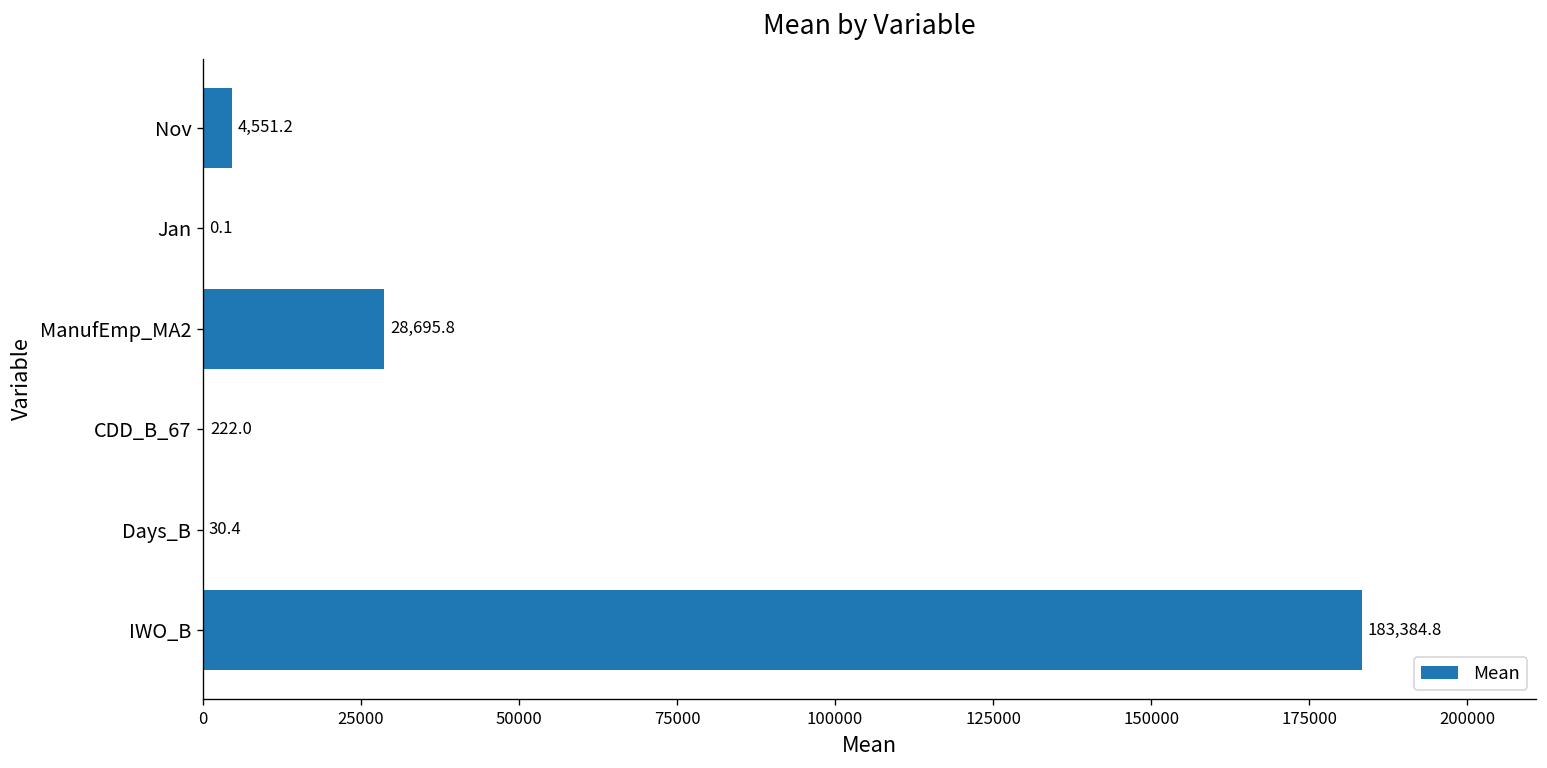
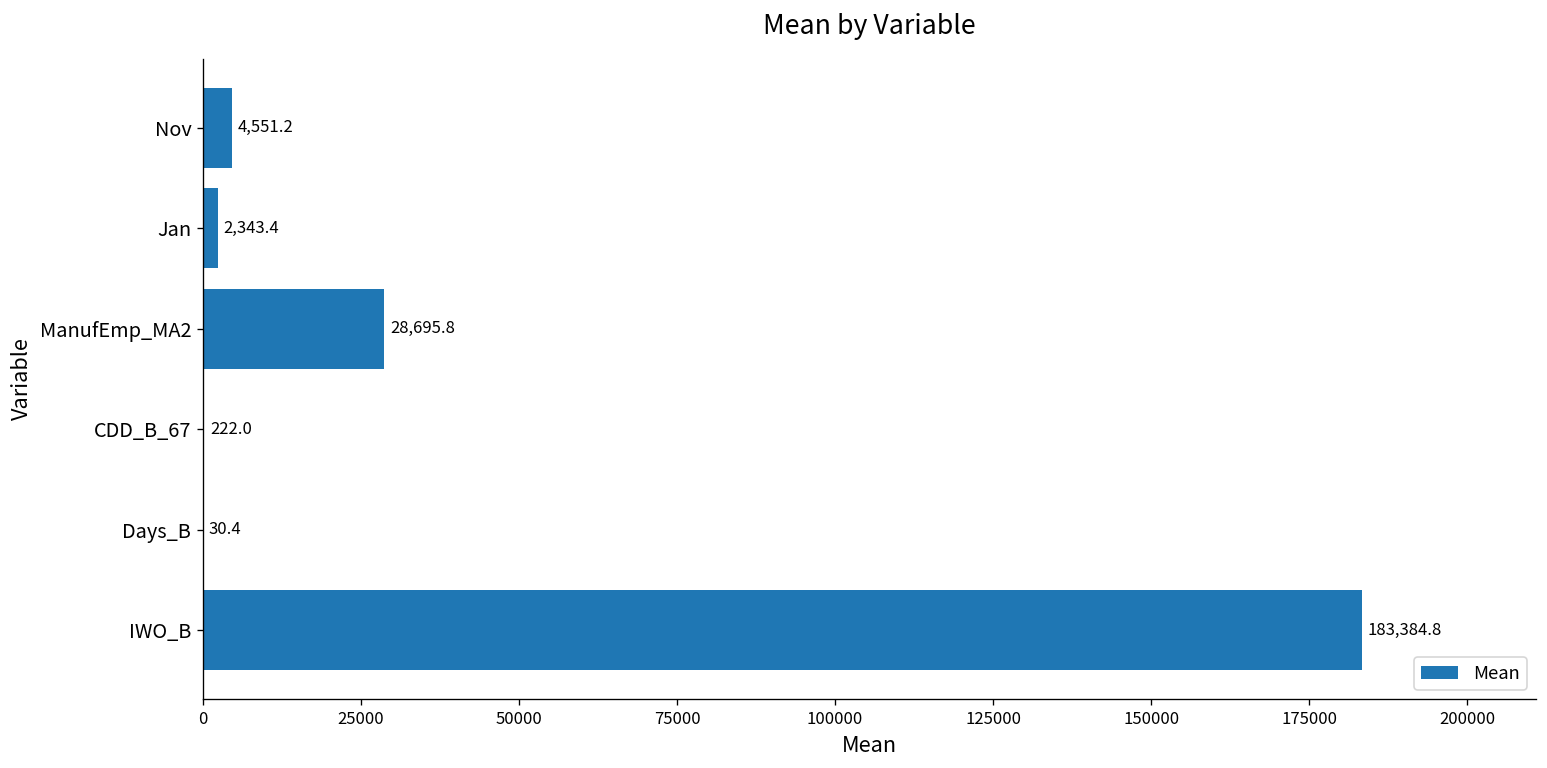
Jan: 0.1 -> 2,343.4
